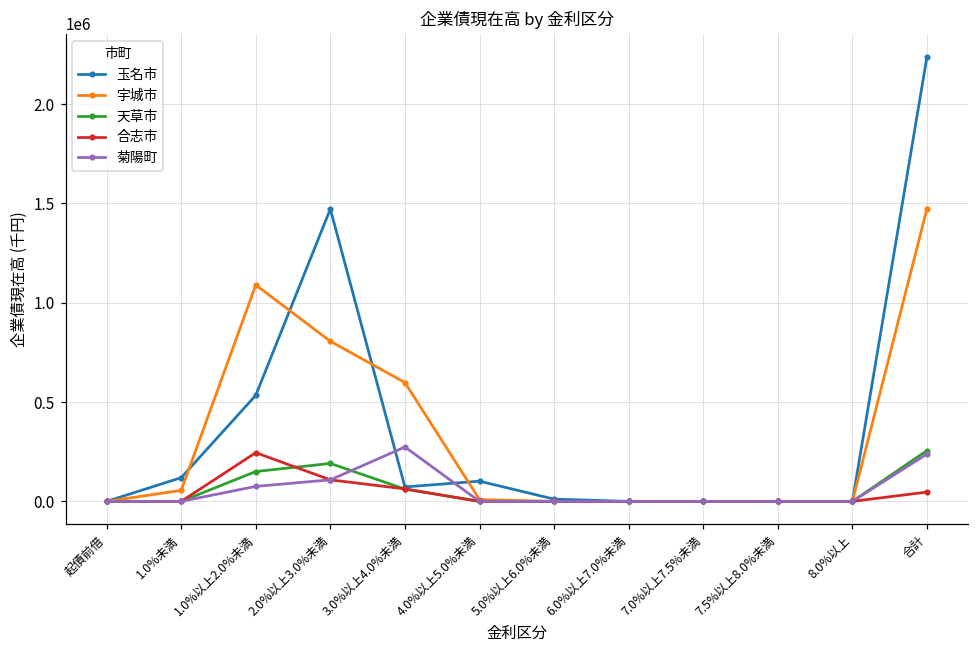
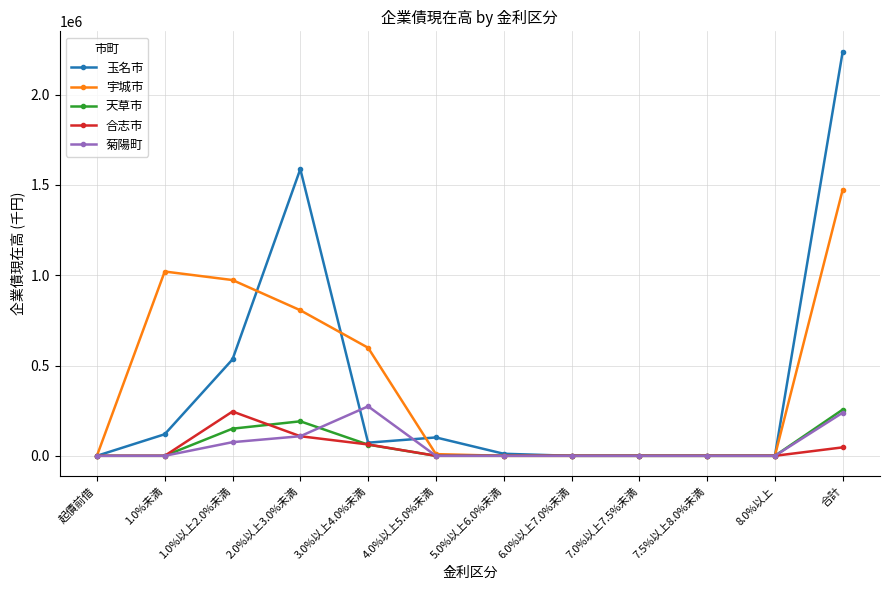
宇城市, 1.0%未満: 60000 -> 1020000
宇城市, 1.0%以上2.0%未満: 1090000 -> 970000
玉名市, 2.0%以上3.0%未満: 1470000 -> 1590000
